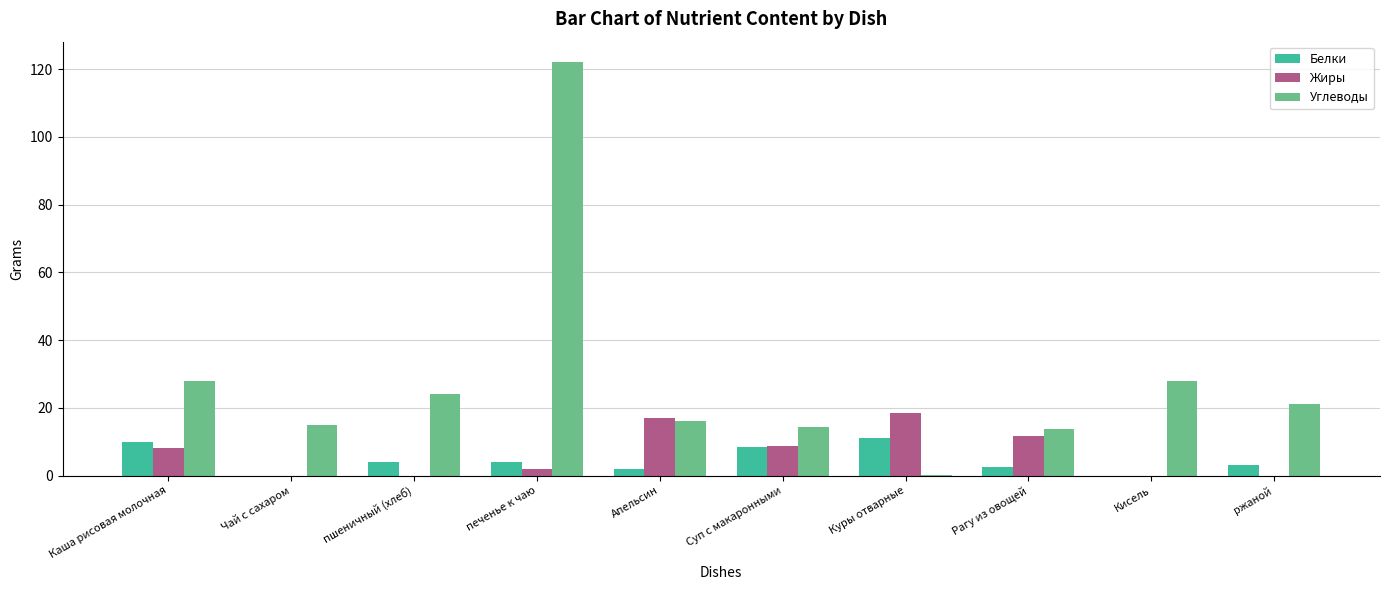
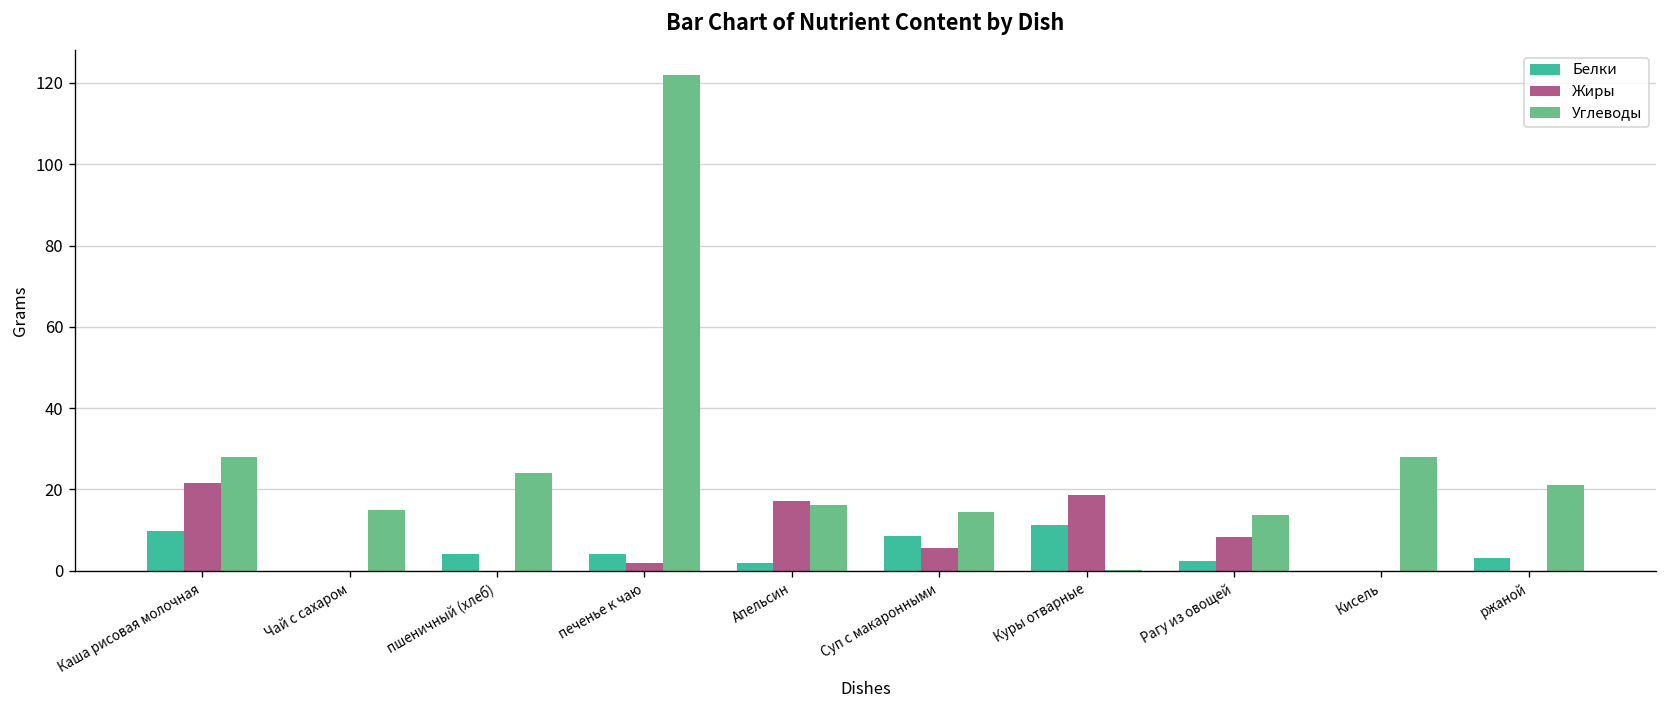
Жиры, Каша рисовая молочная: 8 -> 22
Жиры, Суп с макаронными: 9 -> 6
Жиры, Рагу из овощей: 12 -> 8
